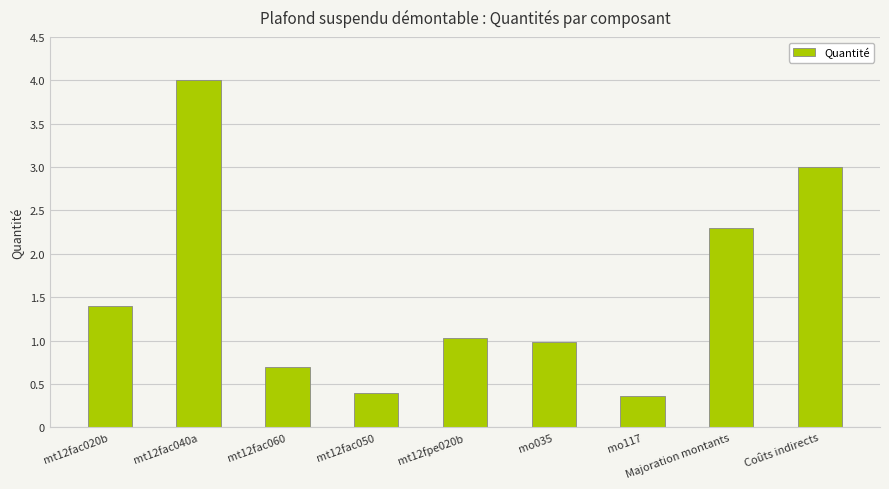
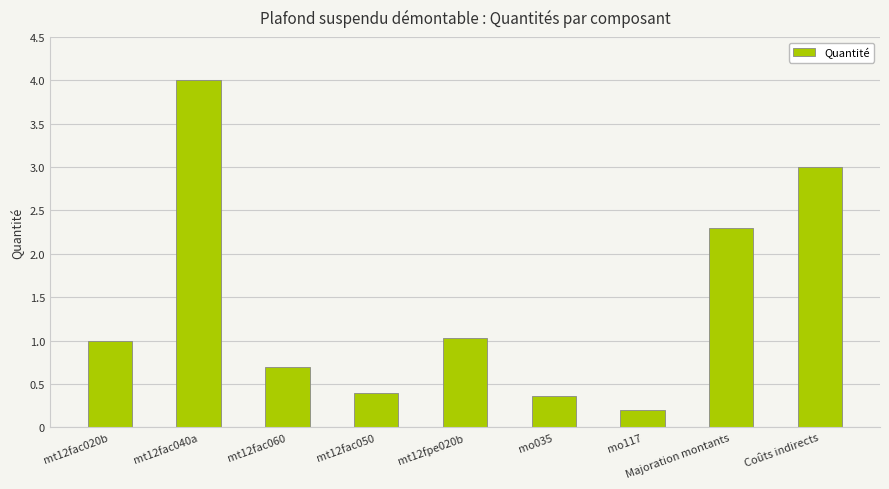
mt12fac020b: 1.4 -> 1.0
mo035: 1.0 -> 0.4
mo117: 0.4 -> 0.2
